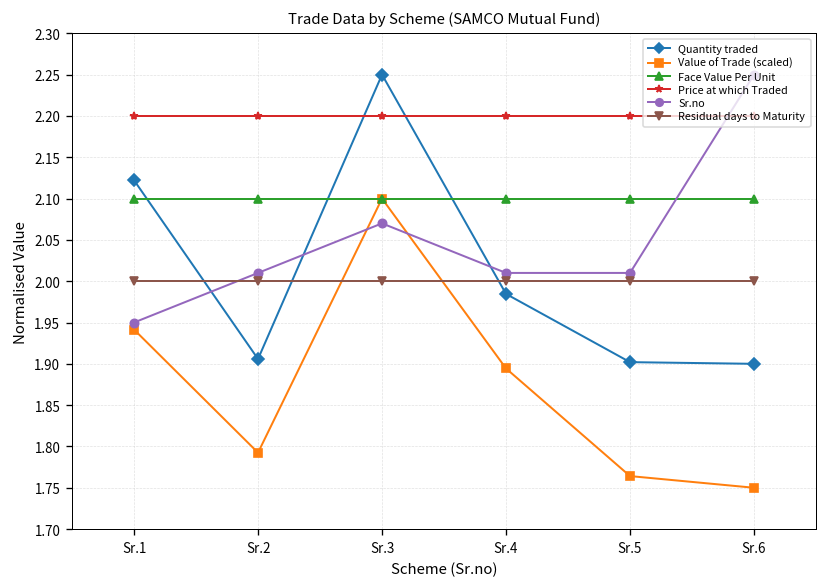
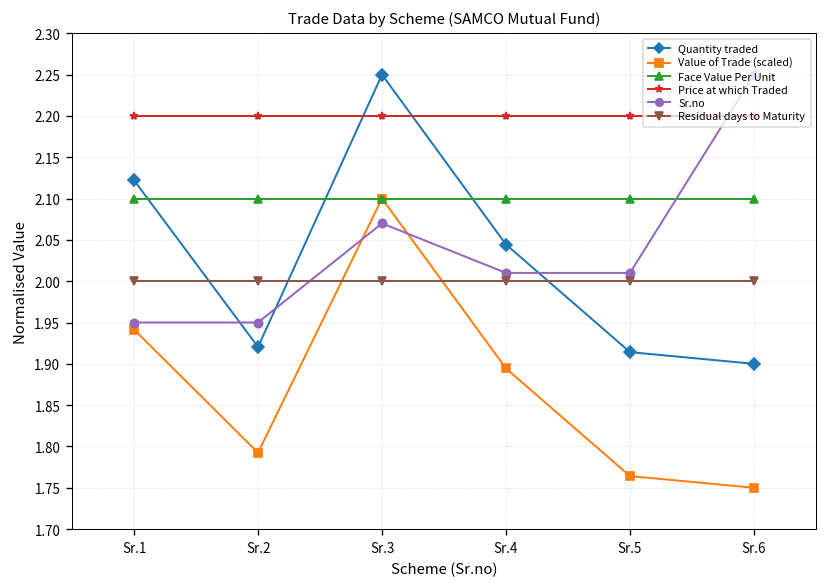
Quantity traded, Sr.2: 1.91 -> 1.92
Sr.no, Sr.2: 2.01 -> 1.95
Quantity traded, Sr.4: 1.98 -> 2.04
Quantity traded, Sr.5: 1.90 -> 1.91
